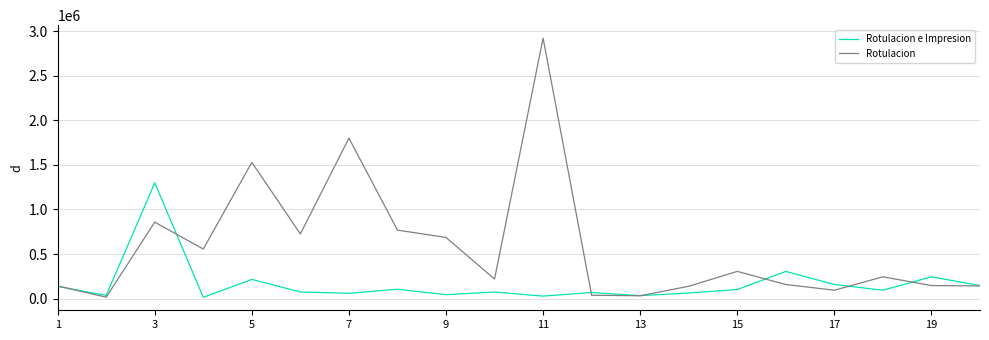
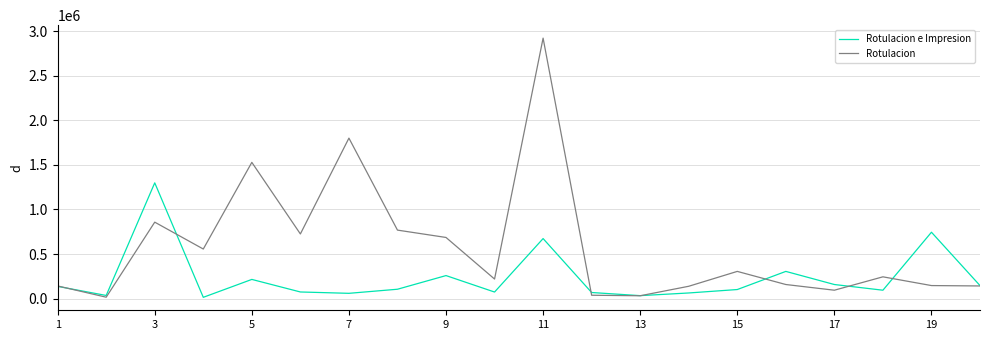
Rotulacion e Impresion, 9: 0 -> 300000
Rotulacion e Impresion, 11: 0 -> 700000
Rotulacion e Impresion, 19: 200000 -> 700000
